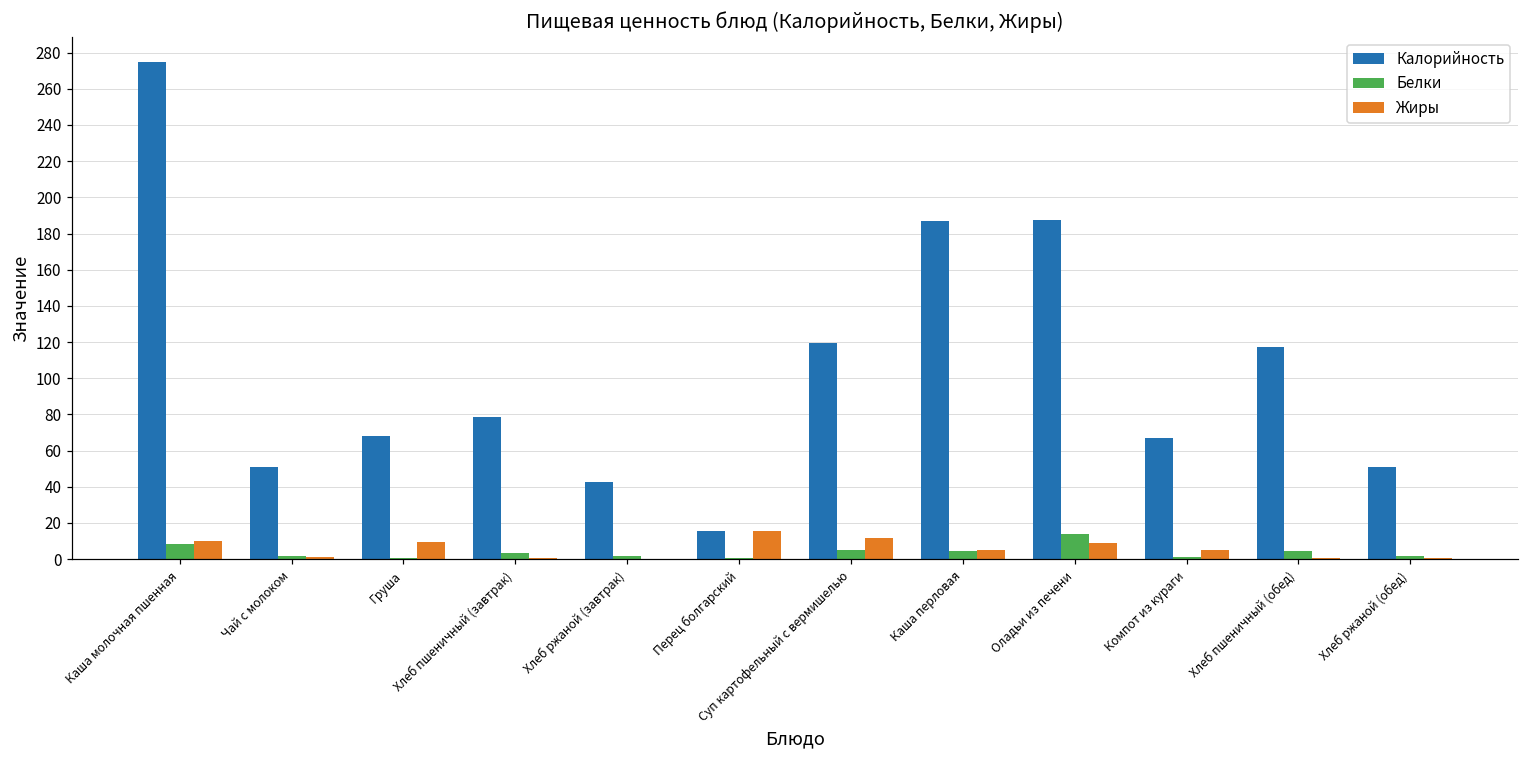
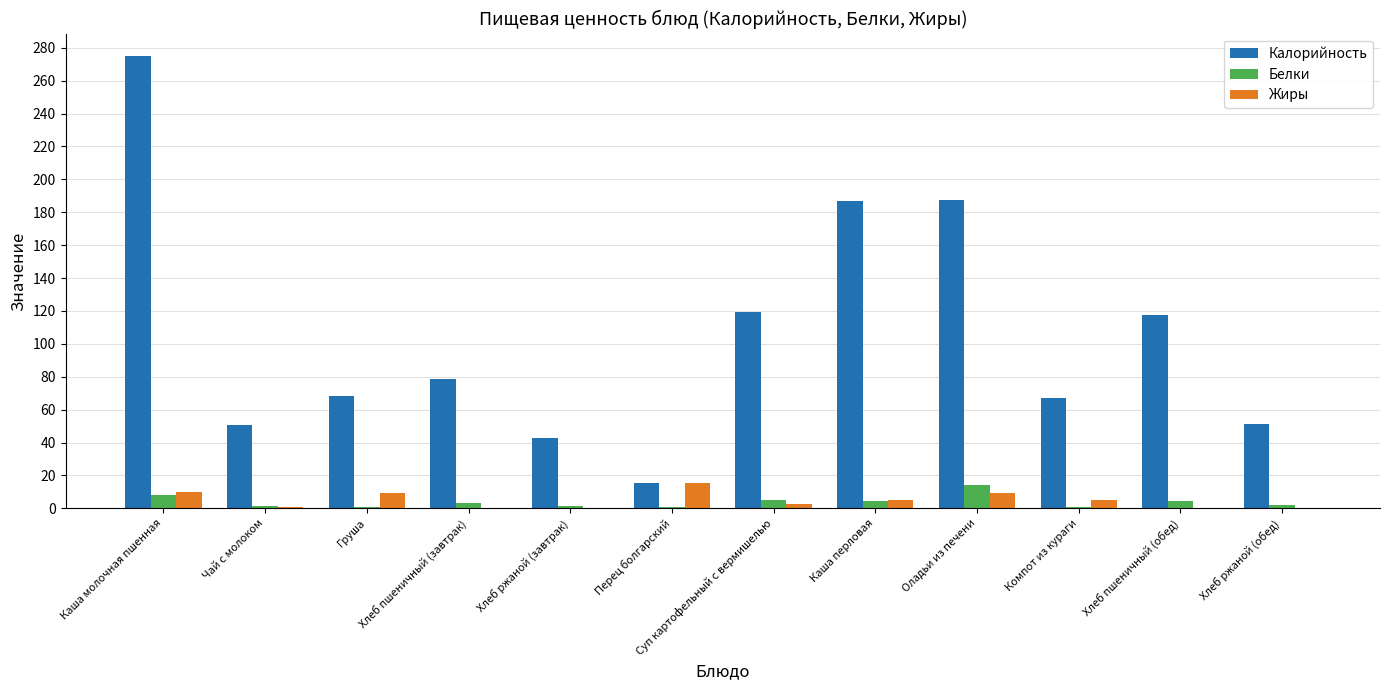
Жиры, Суп картофельный с вермишелью: 12 -> 3
